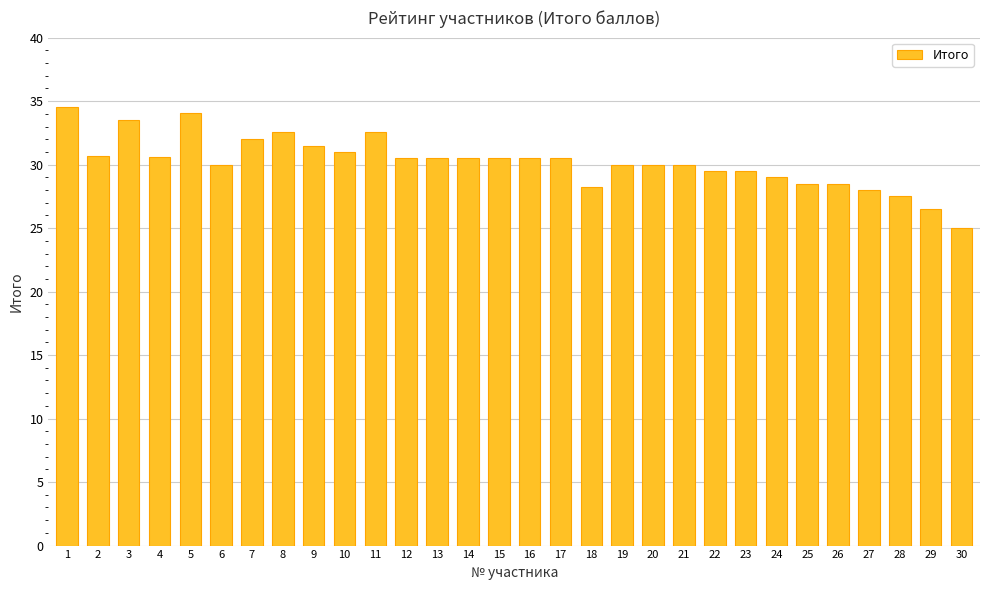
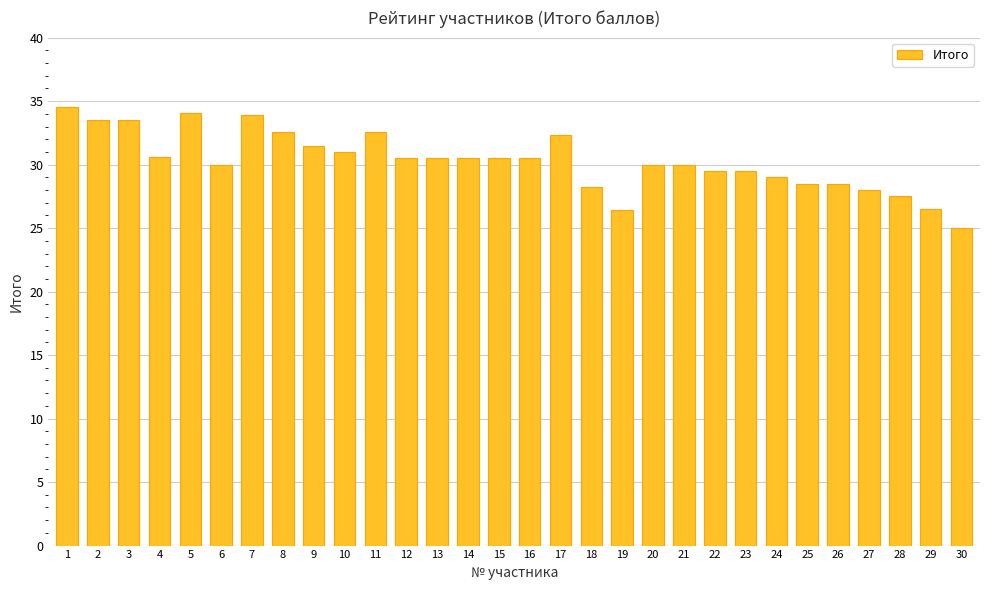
2: 30.7 -> 33.5
7: 32.0 -> 33.9
17: 30.5 -> 32.3
19: 30.0 -> 26.4
